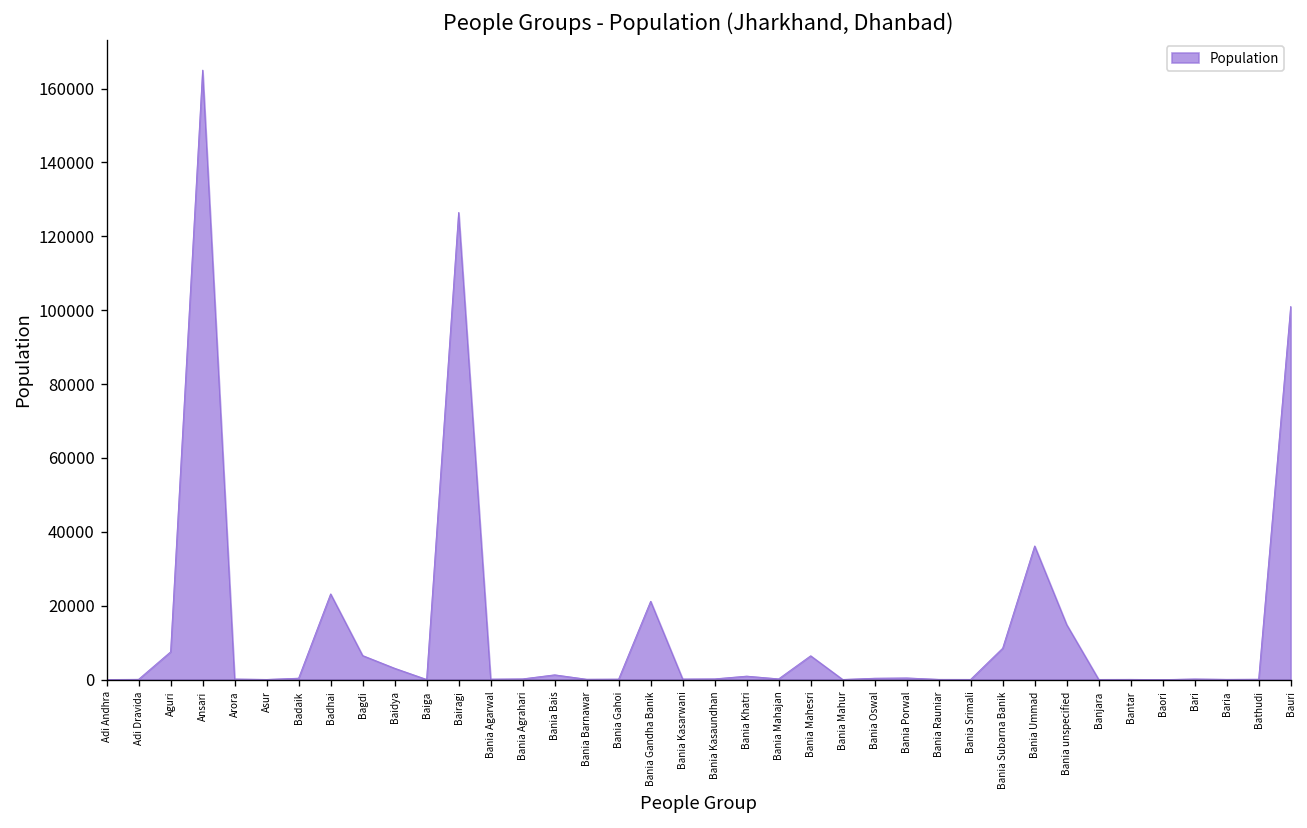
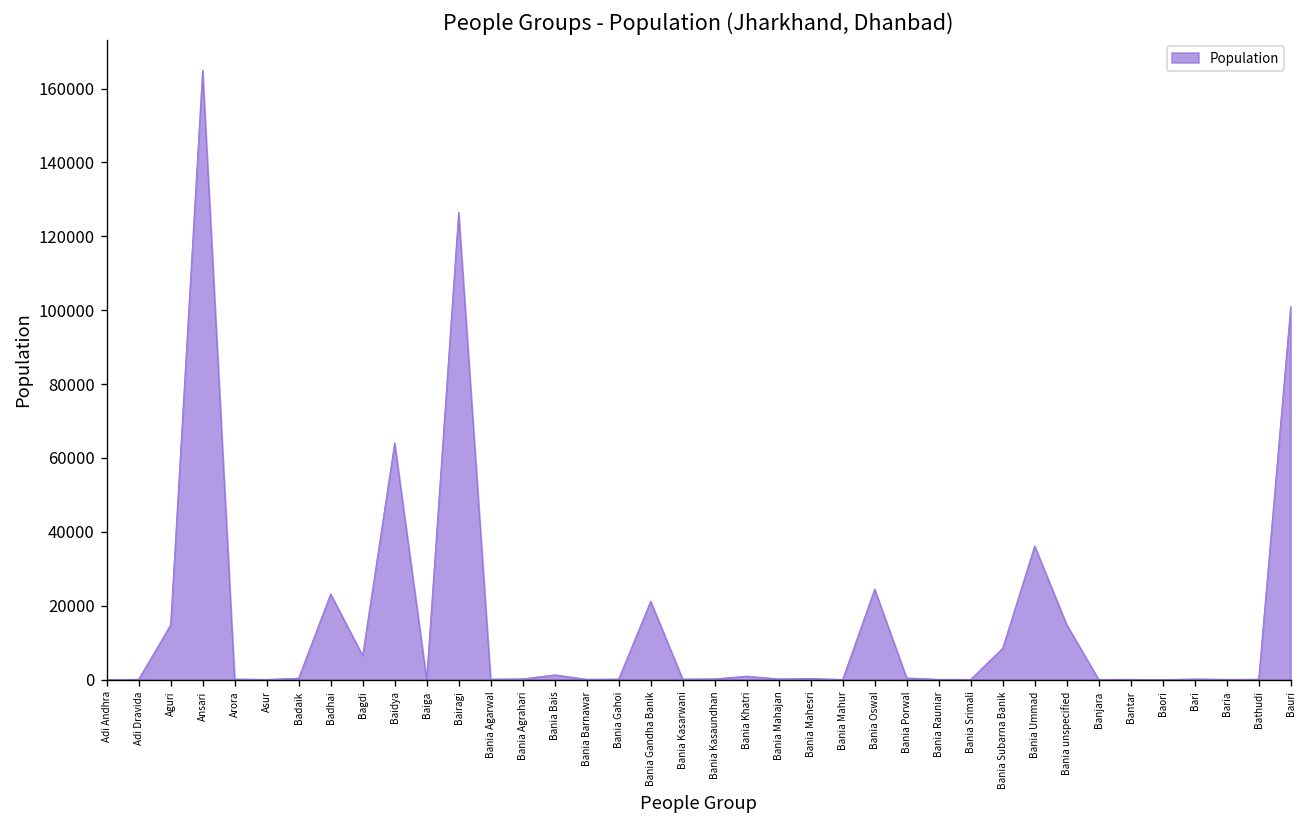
Aguri: 8000 -> 15000
Baidya: 3000 -> 64000
Bania Mahesri: 6000 -> 0
Bania Oswal: 0 -> 25000
